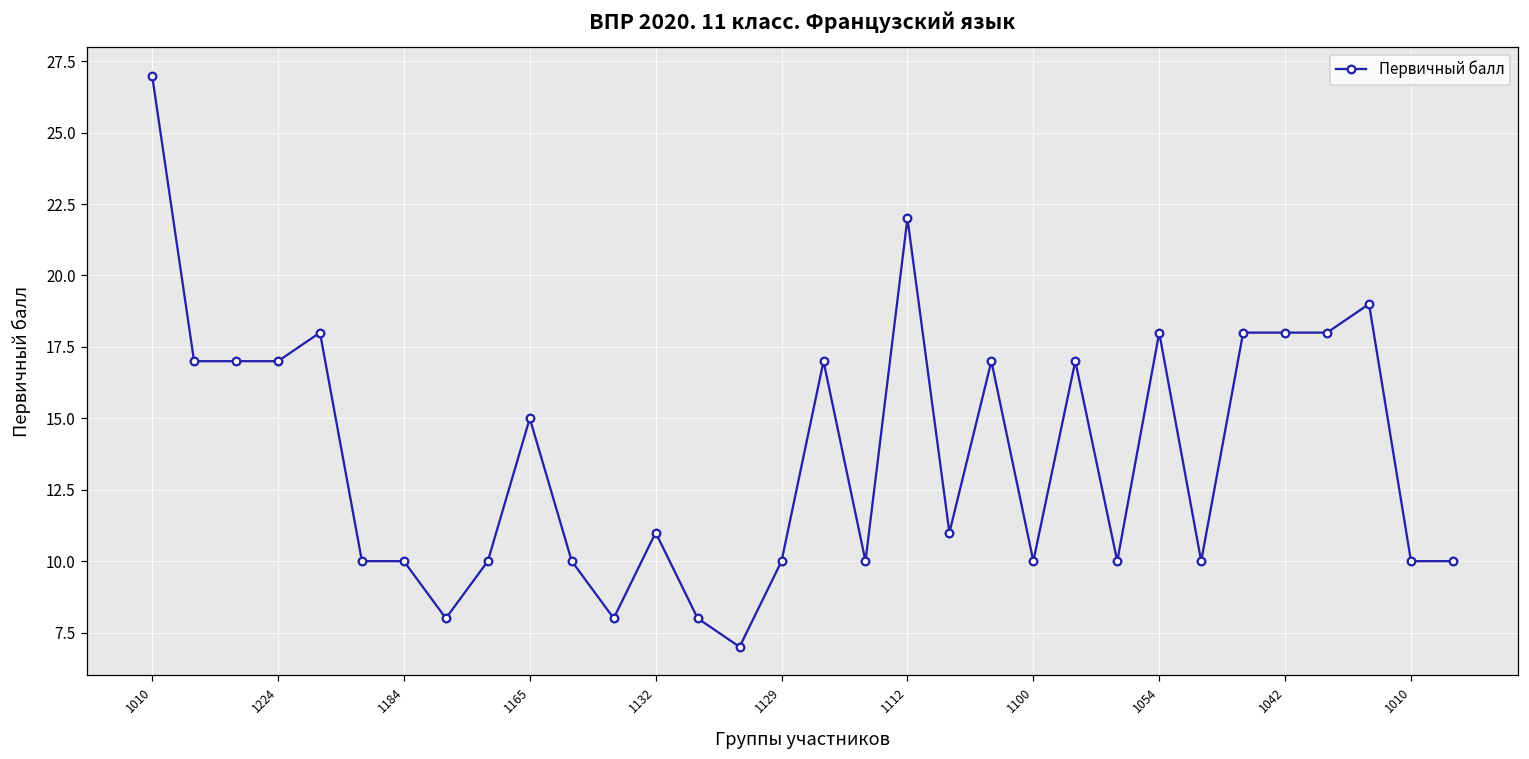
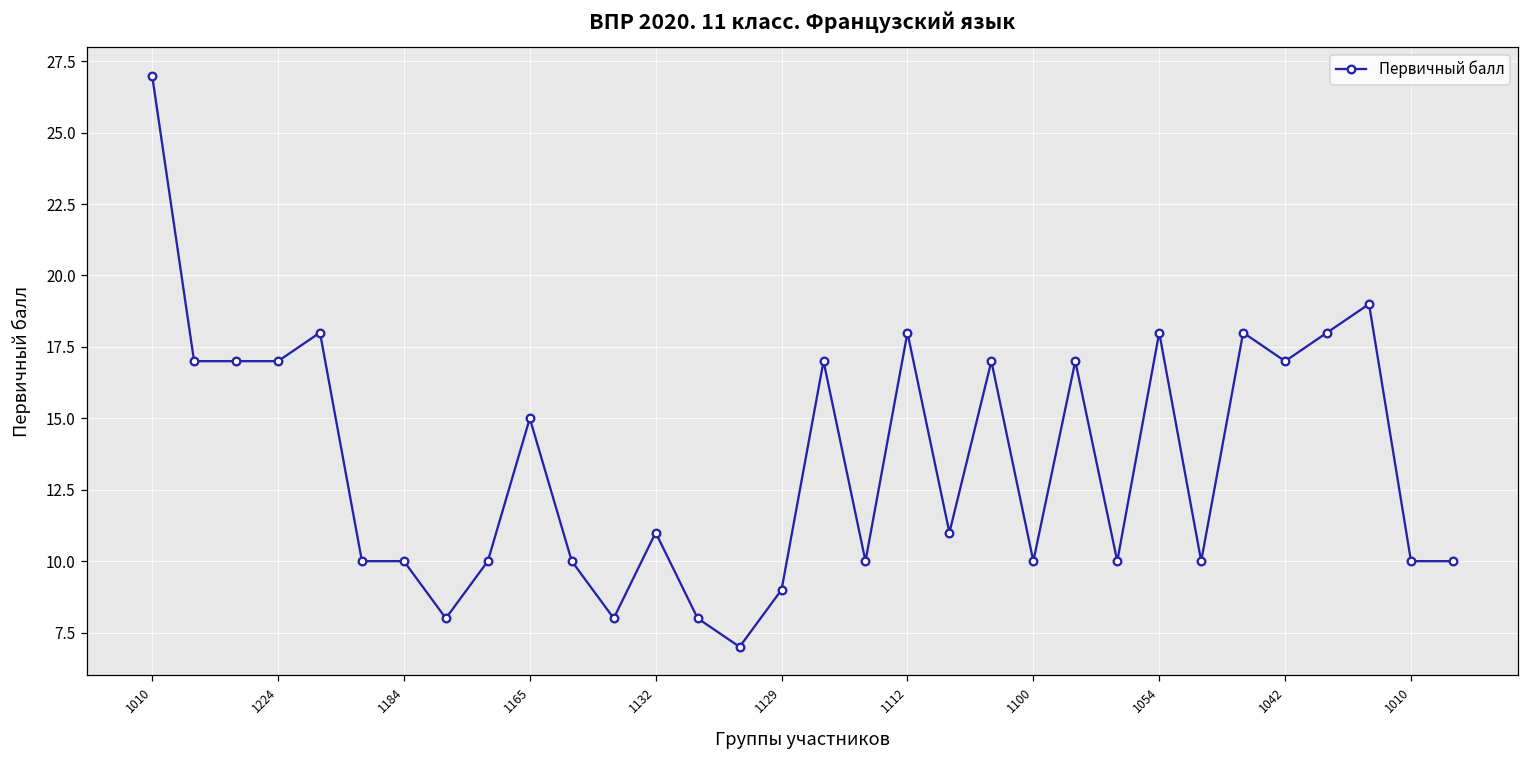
1129: 10 -> 9
1112: 22 -> 18
1042: 18 -> 17
